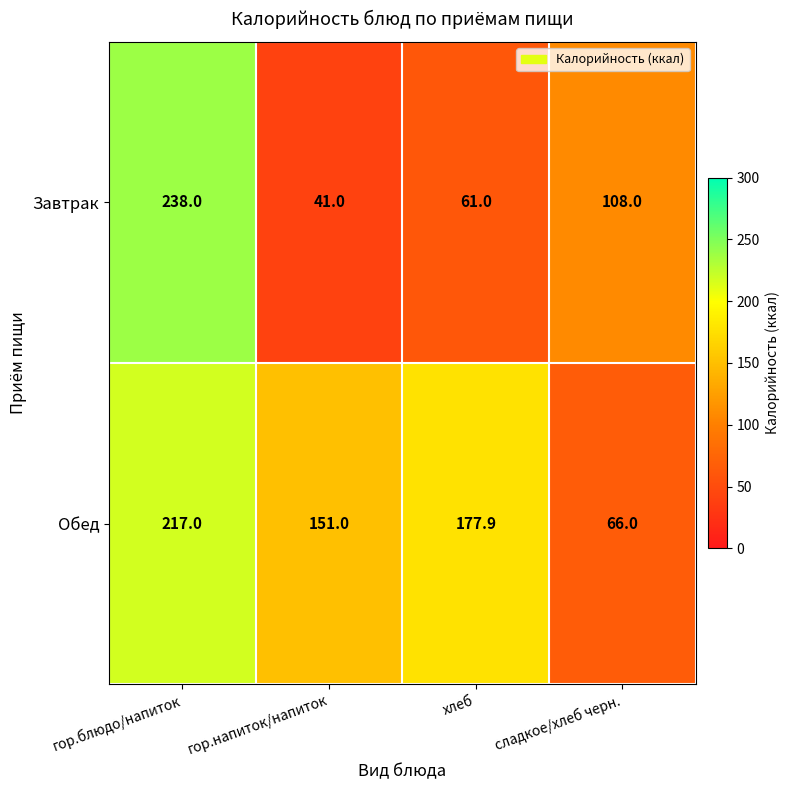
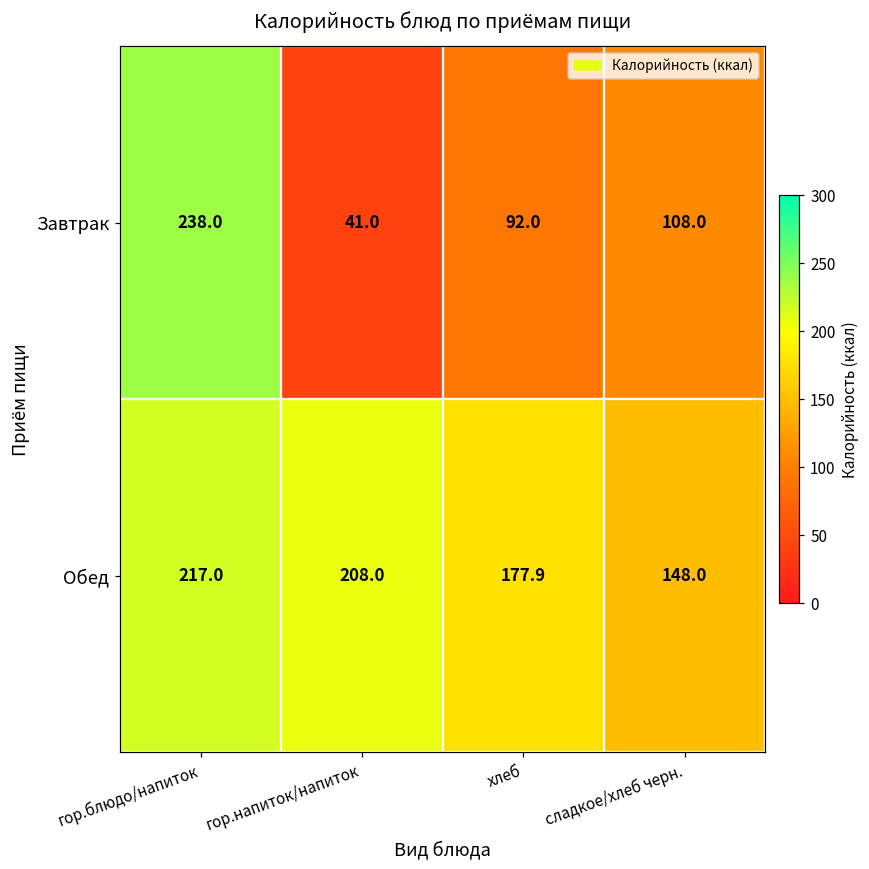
Завтрак, хлеб: 61.0 -> 92.0
Обед, гор.напиток/напиток: 151.0 -> 208.0
Обед, сладкое/хлеб черн.: 66.0 -> 148.0
